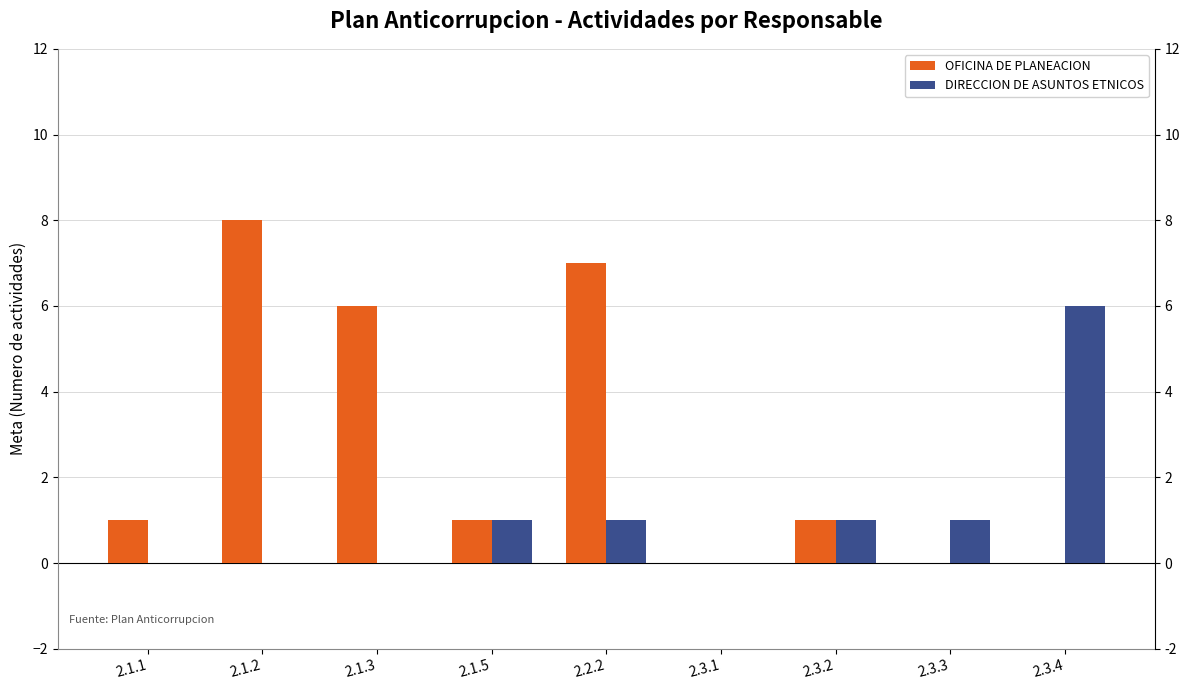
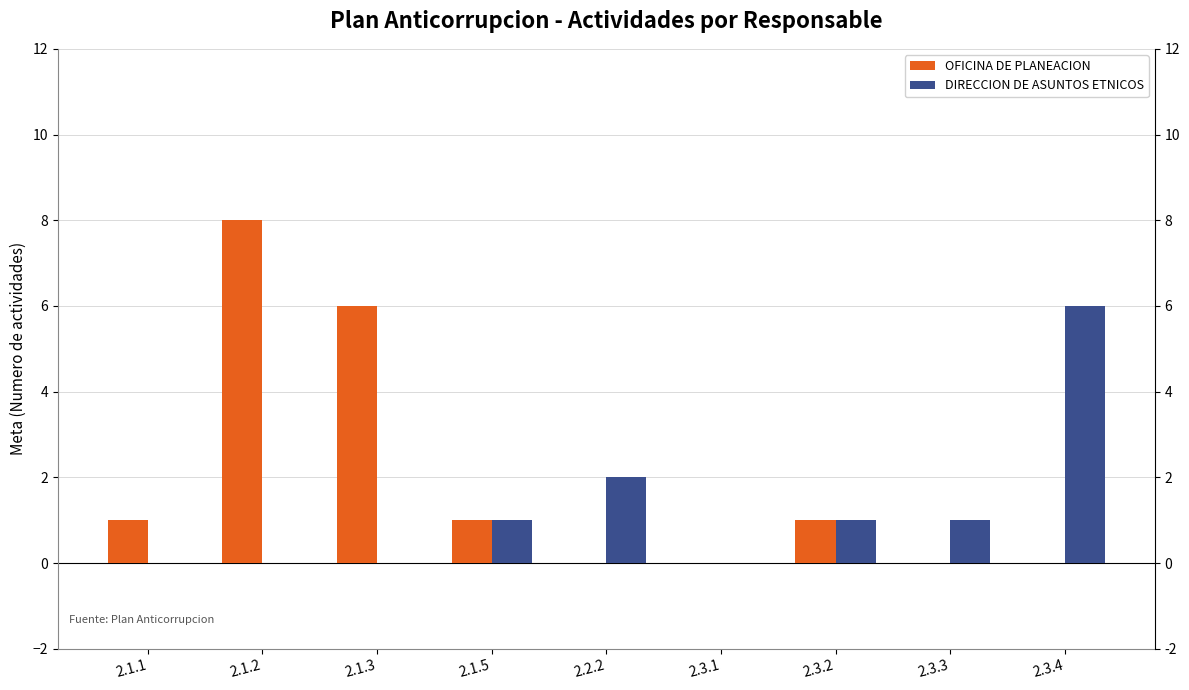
OFICINA DE PLANEACION, 2.2.2: 7 -> 0
DIRECCION DE ASUNTOS ETNICOS, 2.2.2: 1 -> 2
